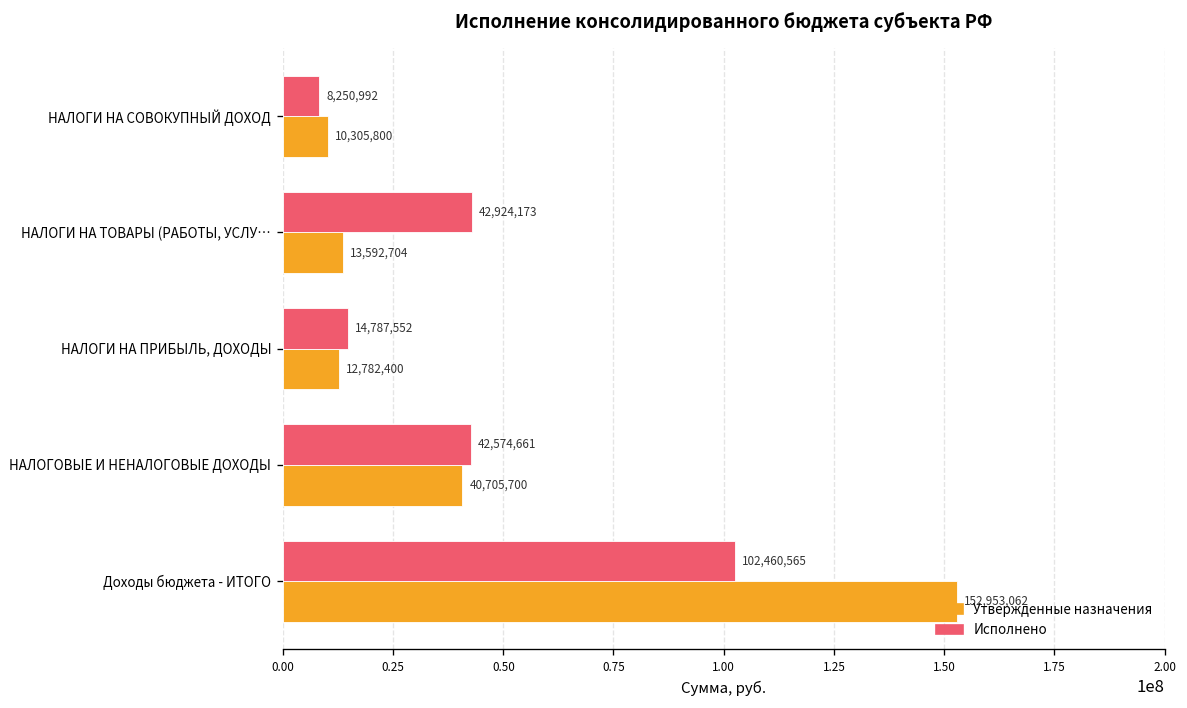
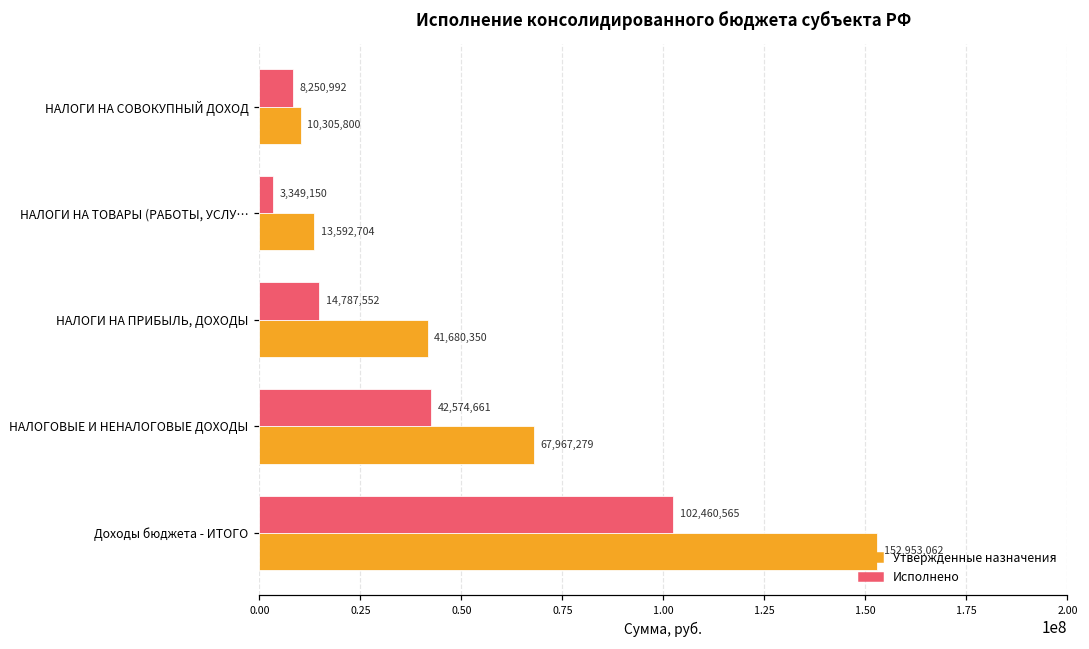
Исполнено, НАЛОГИ НА ТОВАРЫ (РАБОТЫ, УСЛУ…: 42,924,173 -> 3,349,150
Утвержденные назначения, НАЛОГИ НА ПРИБЫЛЬ, ДОХОДЫ: 12,782,400 -> 41,680,350
Утвержденные назначения, НАЛОГОВЫЕ И НЕНАЛОГОВЫЕ ДОХОДЫ: 40,705,700 -> 67,967,279
